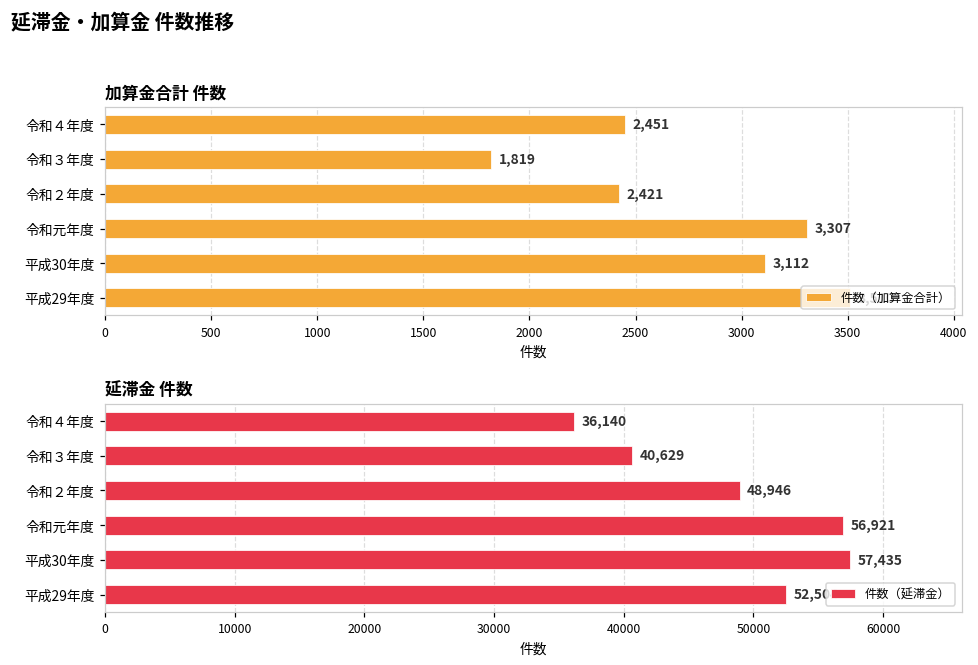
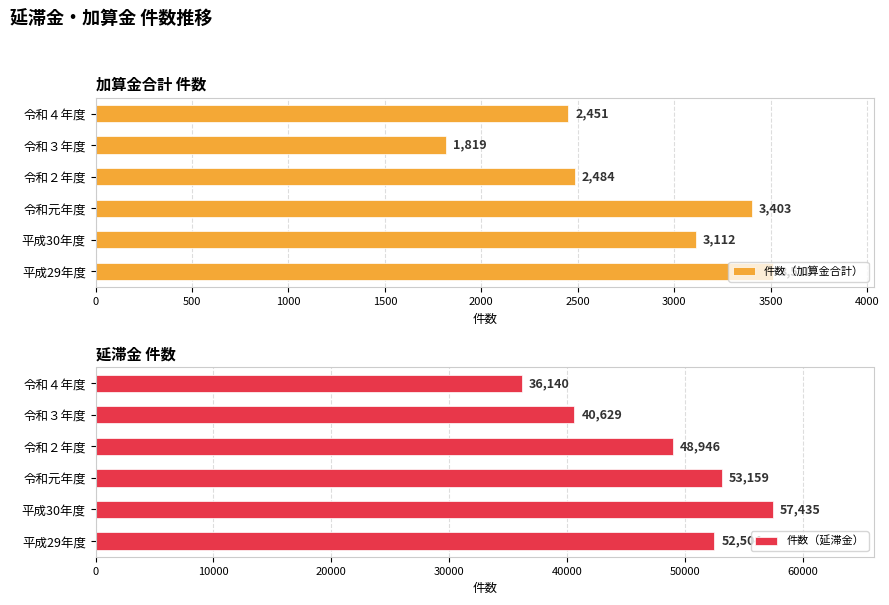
加算金合計 件数, 令和２年度: 2,421 -> 2,484
加算金合計 件数, 令和元年度: 3,307 -> 3,403
延滞金 件数, 令和元年度: 56,921 -> 53,159
